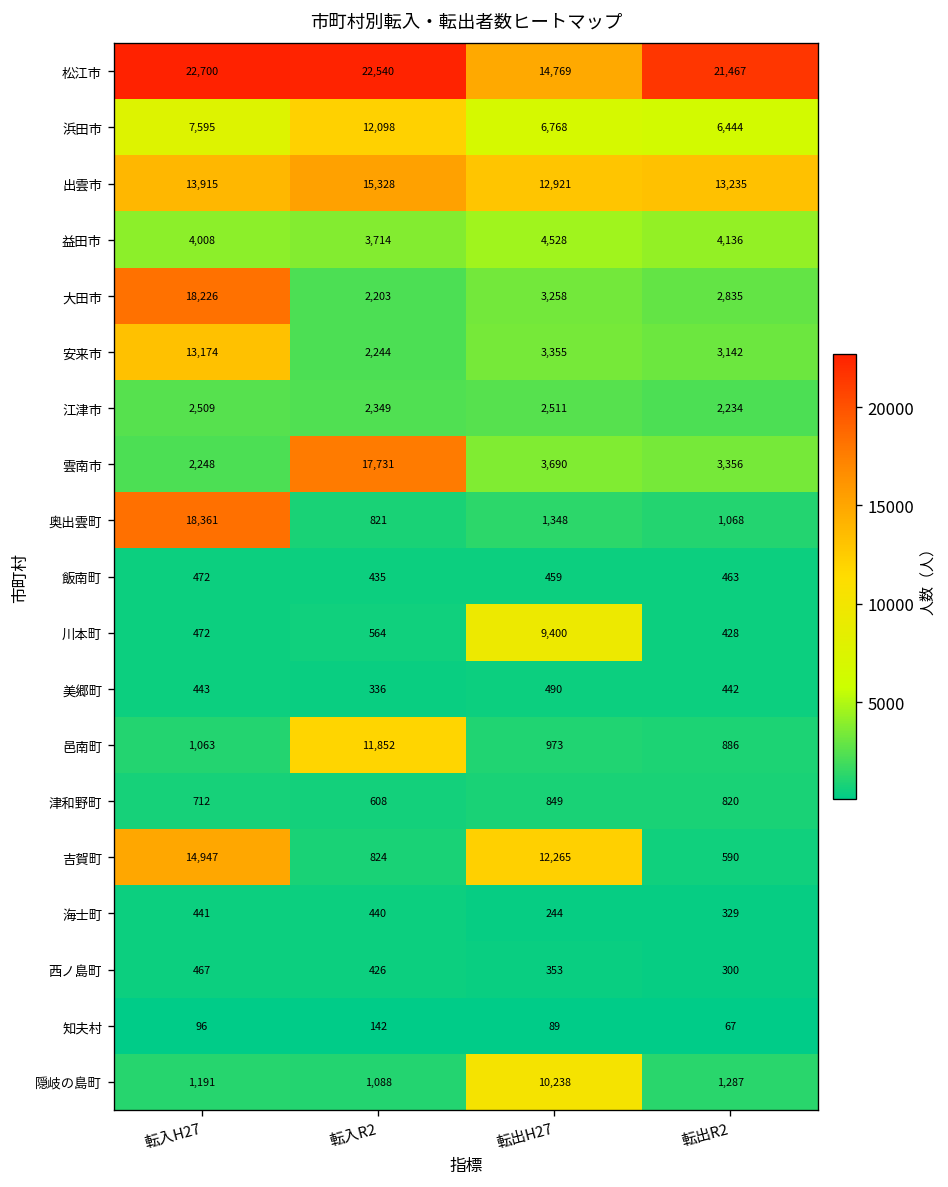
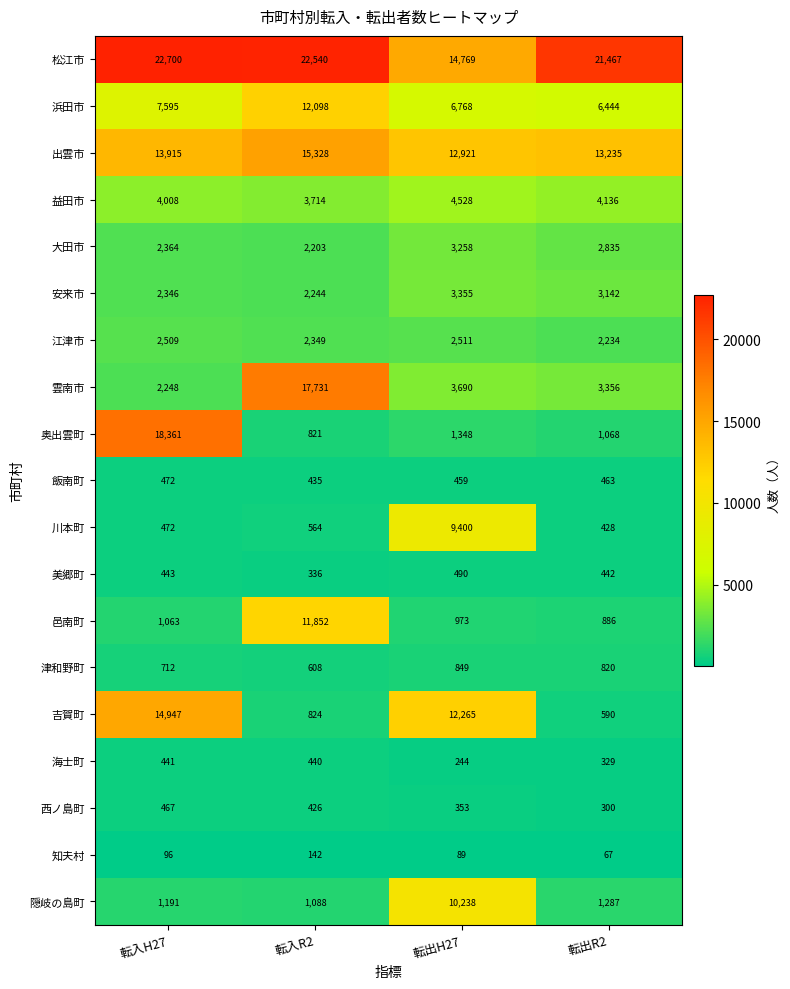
大田市, 転入H27: 18,226 -> 2,364
安来市, 転入H27: 13,174 -> 2,346
